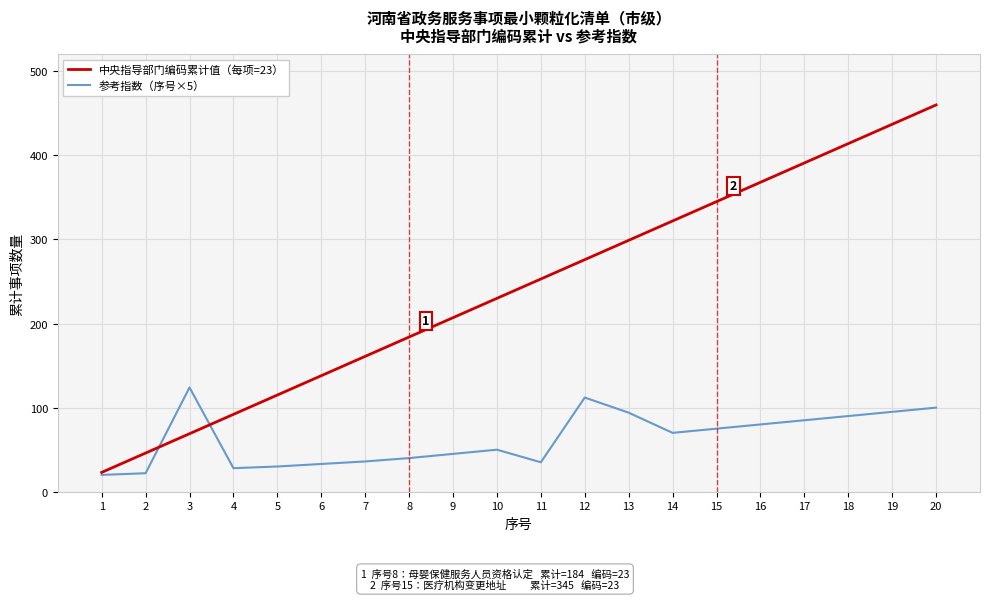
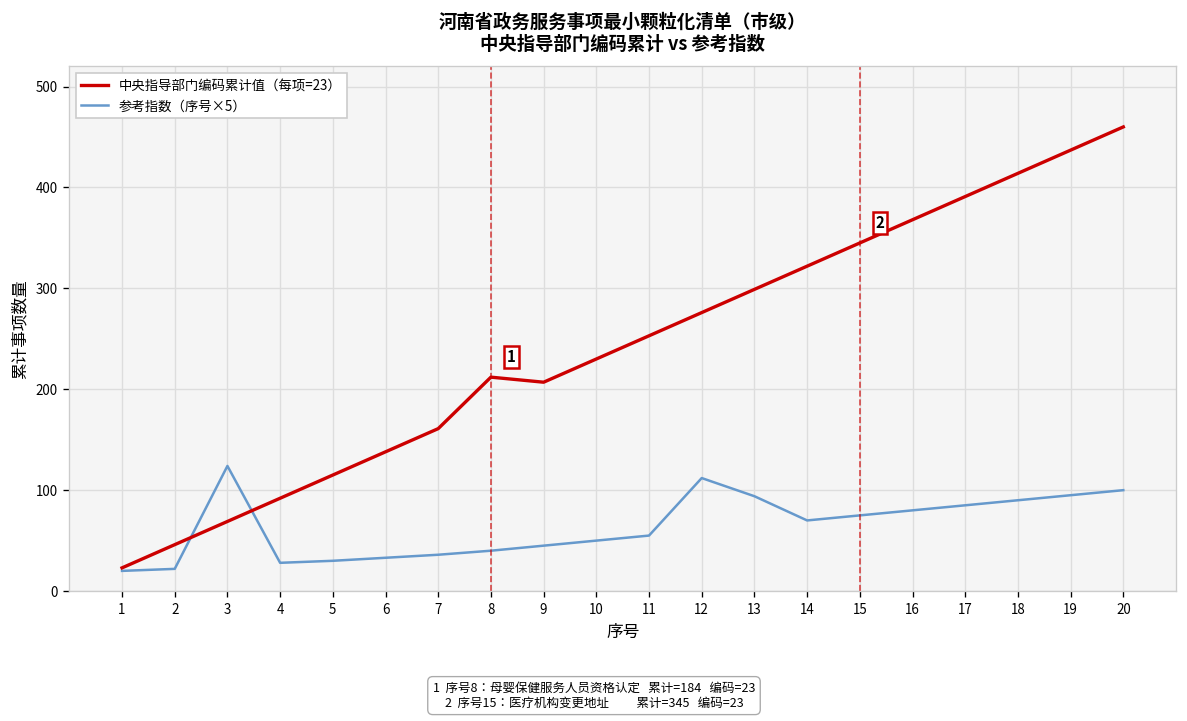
中央指导部门编码累计值（每项=23）, 8: 180 -> 210
参考指数（序号×5）, 11: 40 -> 60
